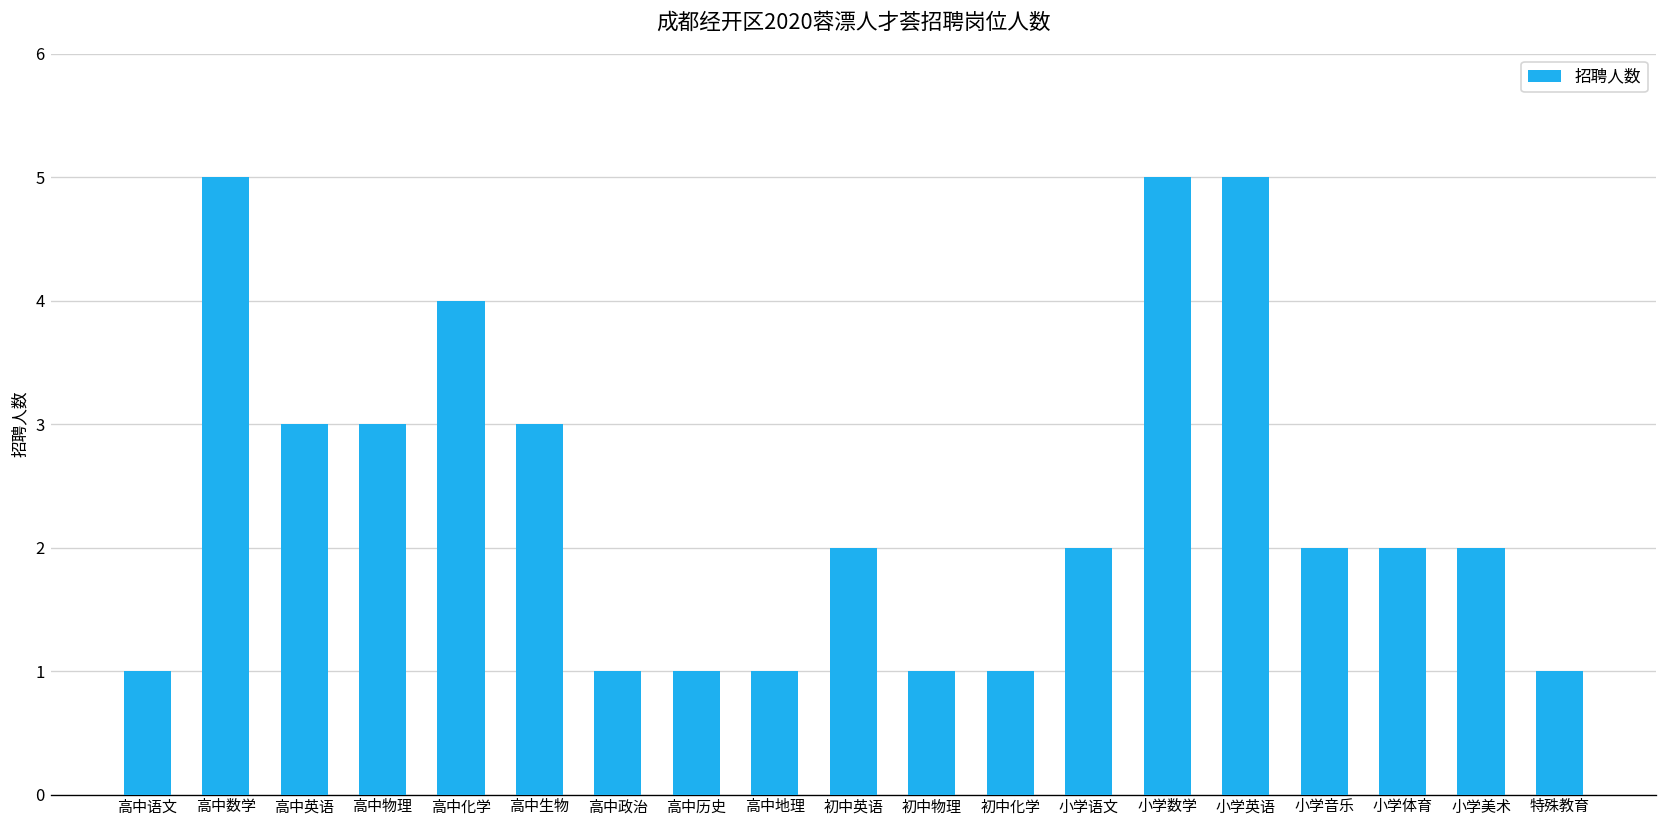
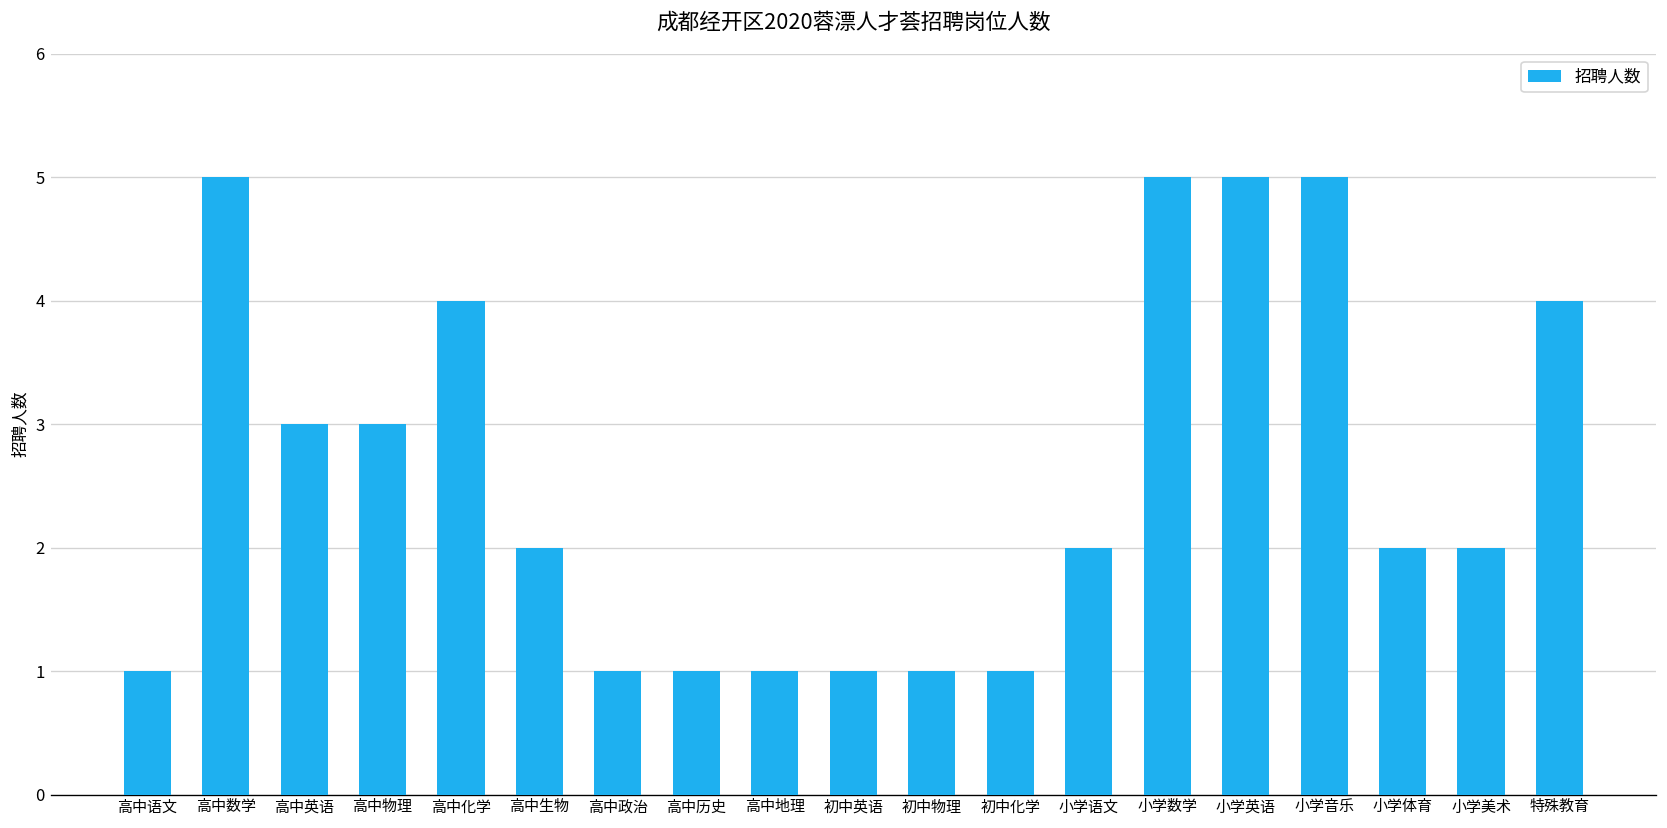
高中生物: 3 -> 2
初中英语: 2 -> 1
小学音乐: 2 -> 5
特殊教育: 1 -> 4
